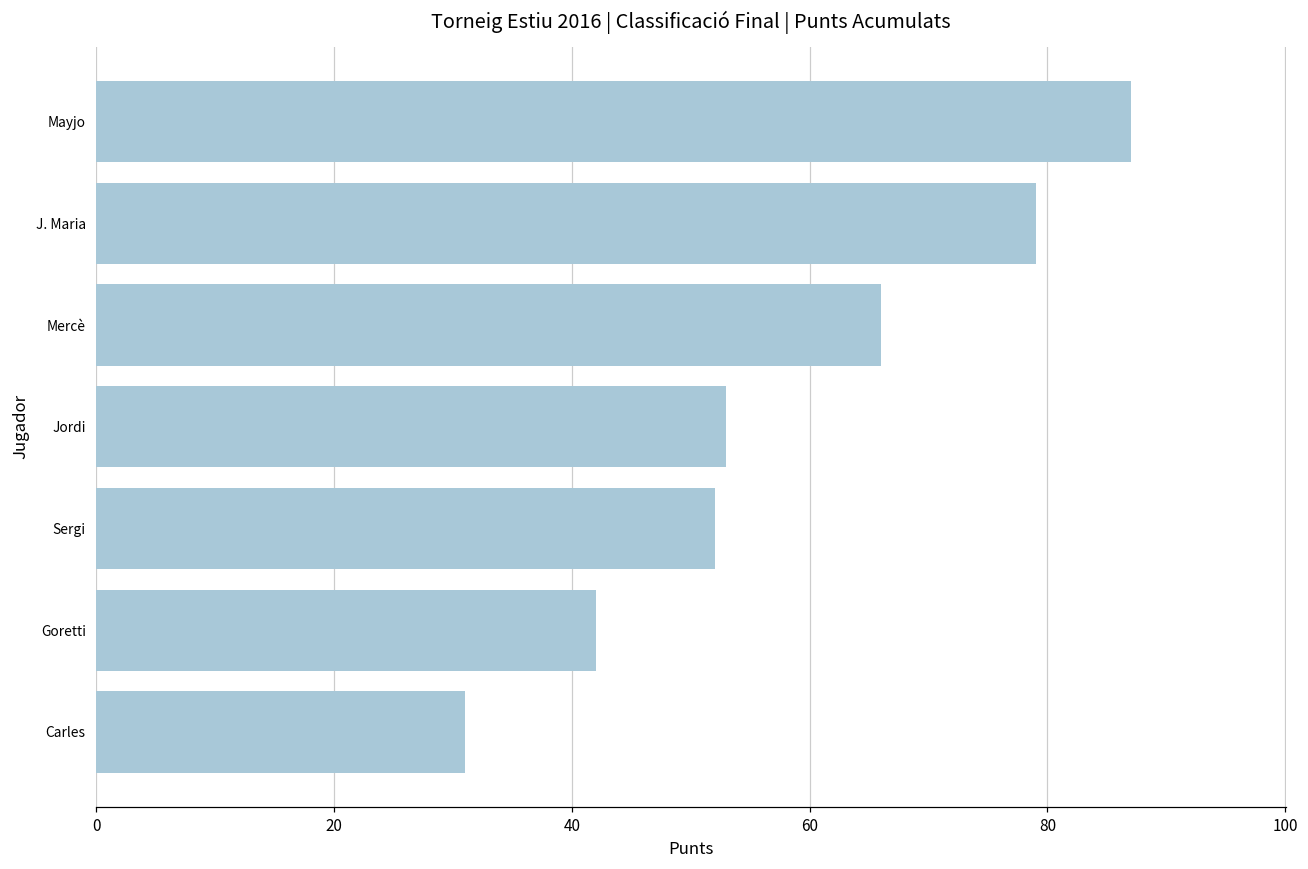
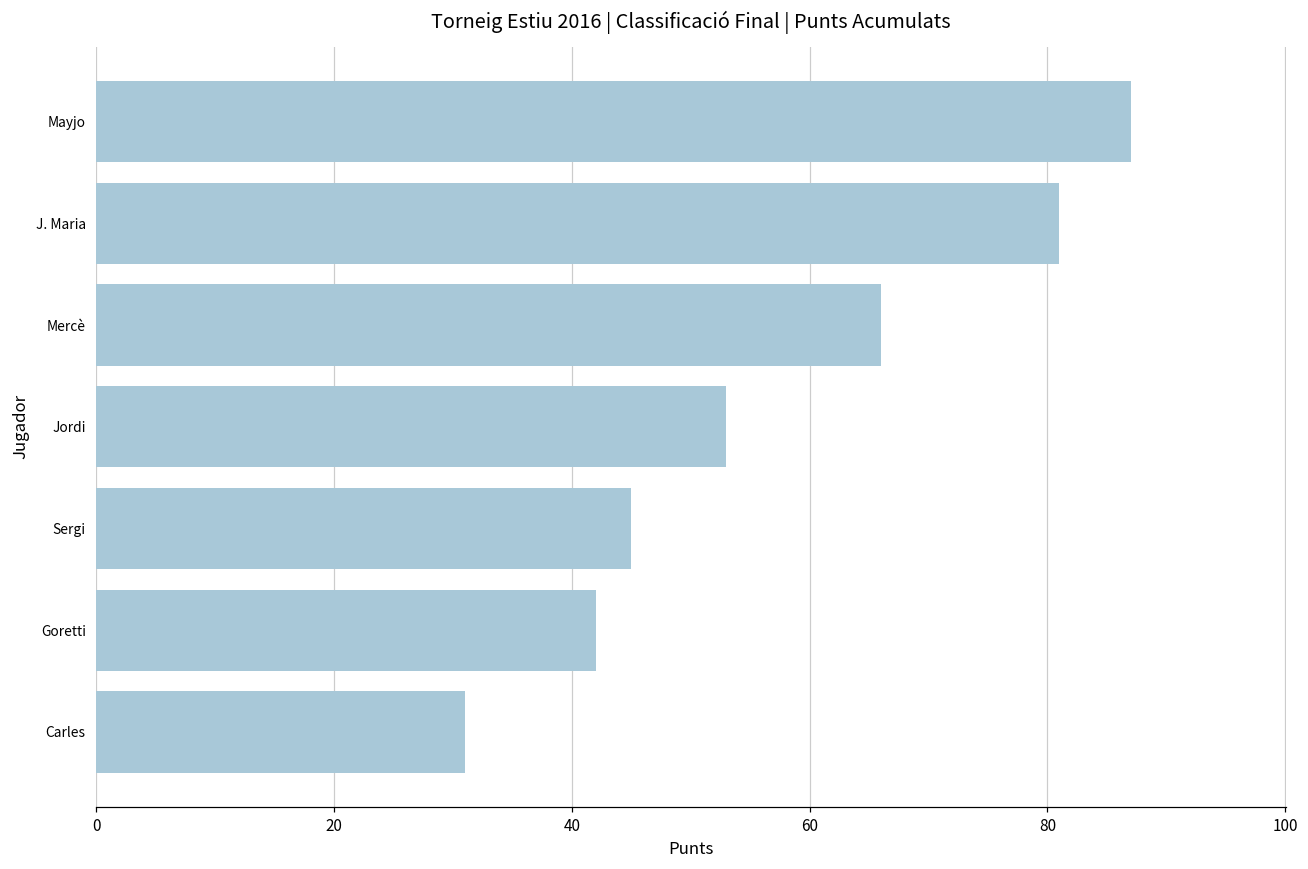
J. Maria: 79 -> 81
Sergi: 52 -> 45
